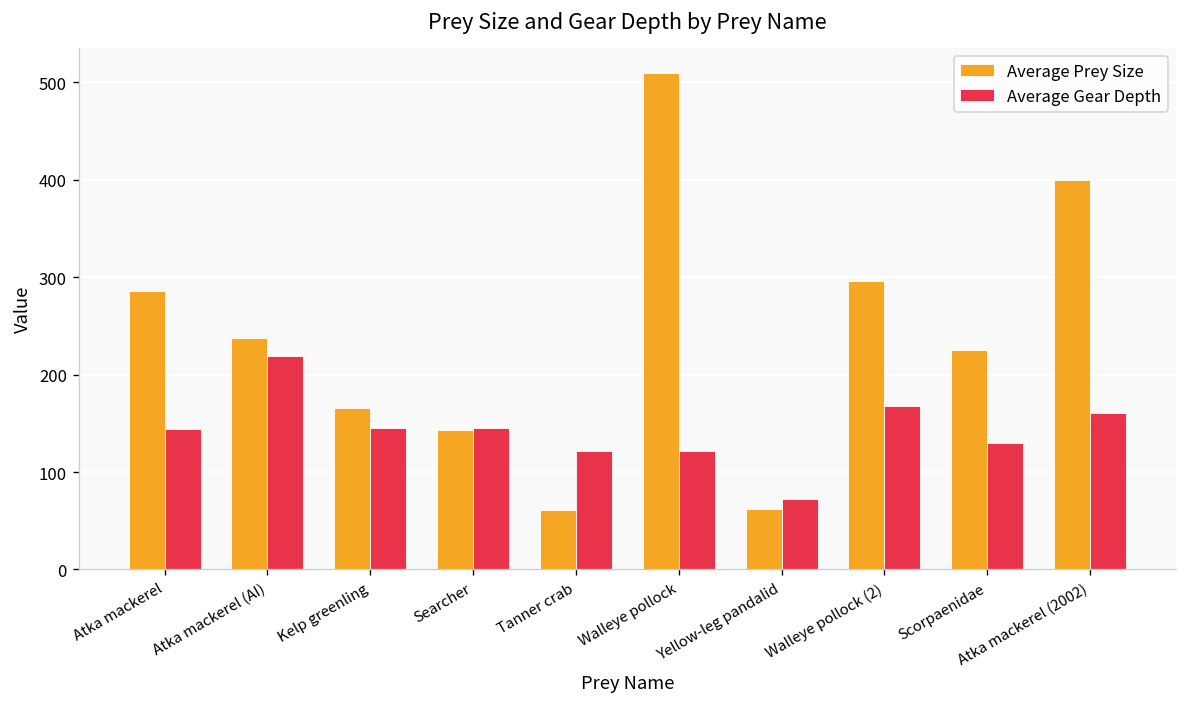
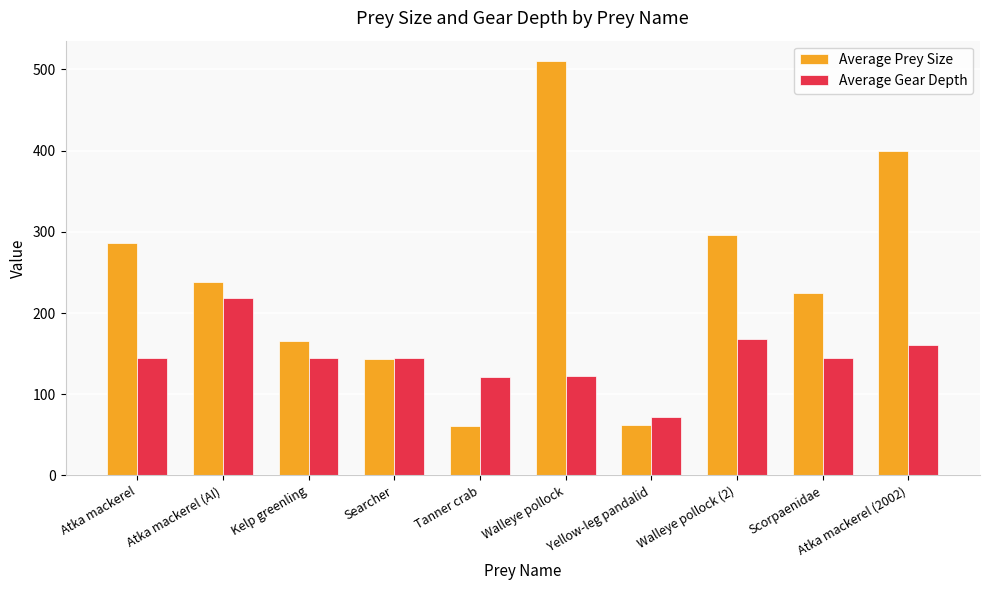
Average Gear Depth, Scorpaenidae: 130 -> 140
